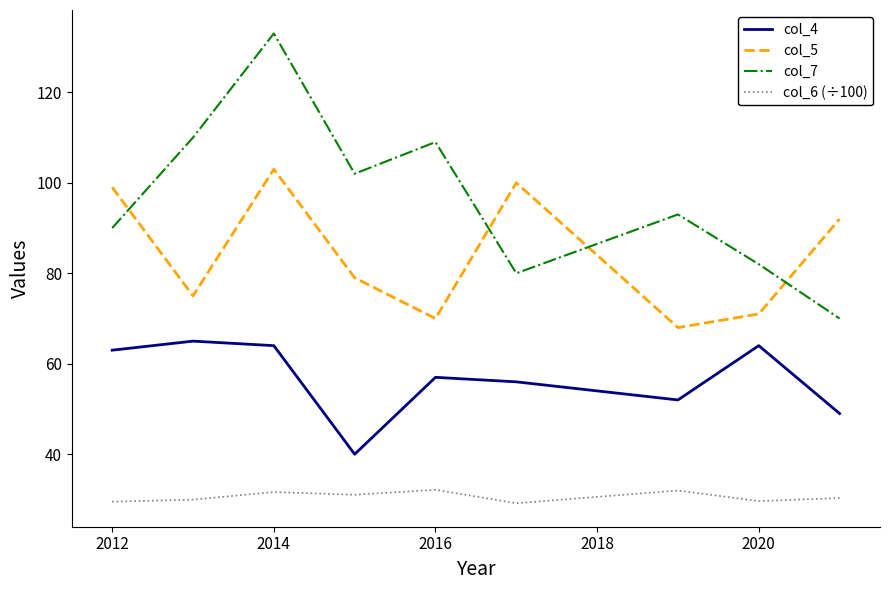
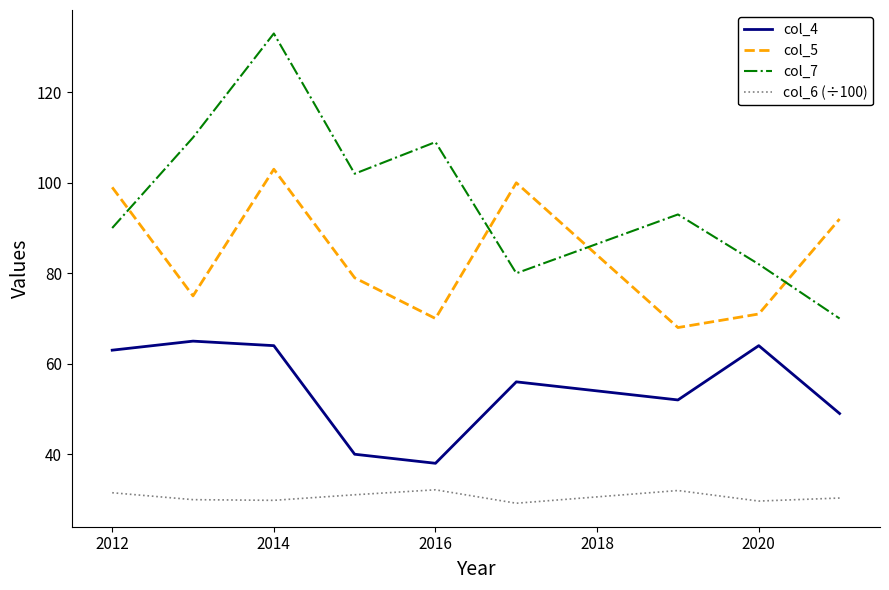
col_6 (÷100), 2012: 30 -> 31
col_6 (÷100), 2014: 32 -> 30
col_4, 2016: 57 -> 38
